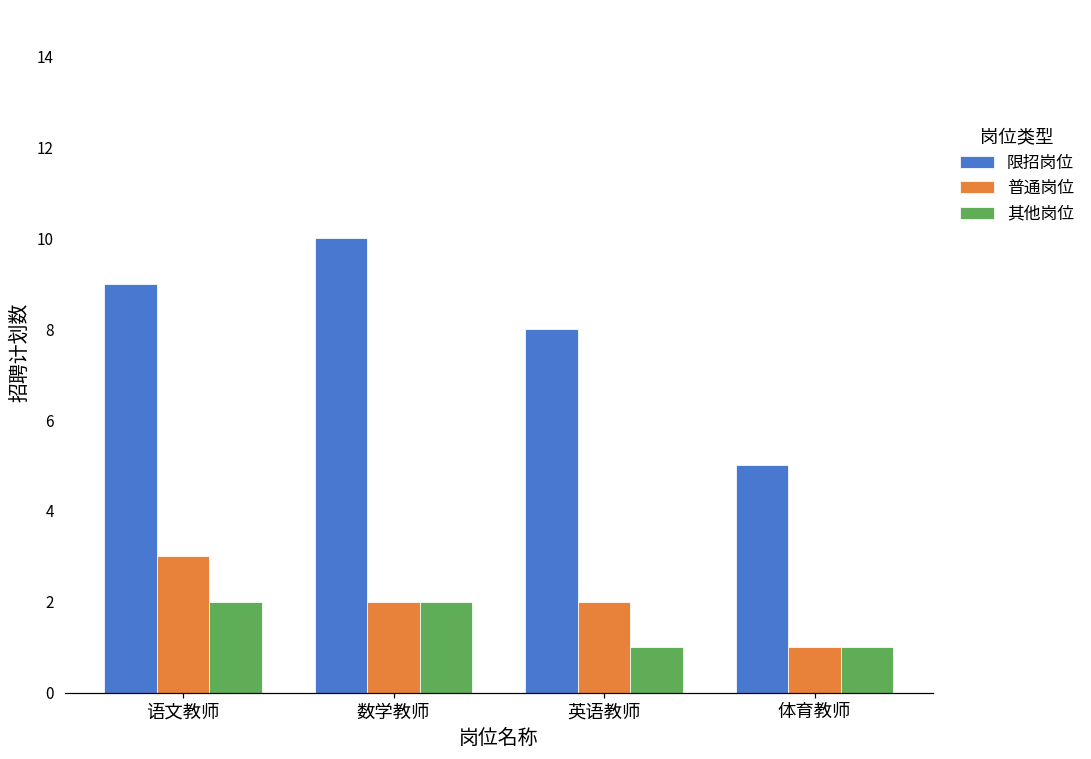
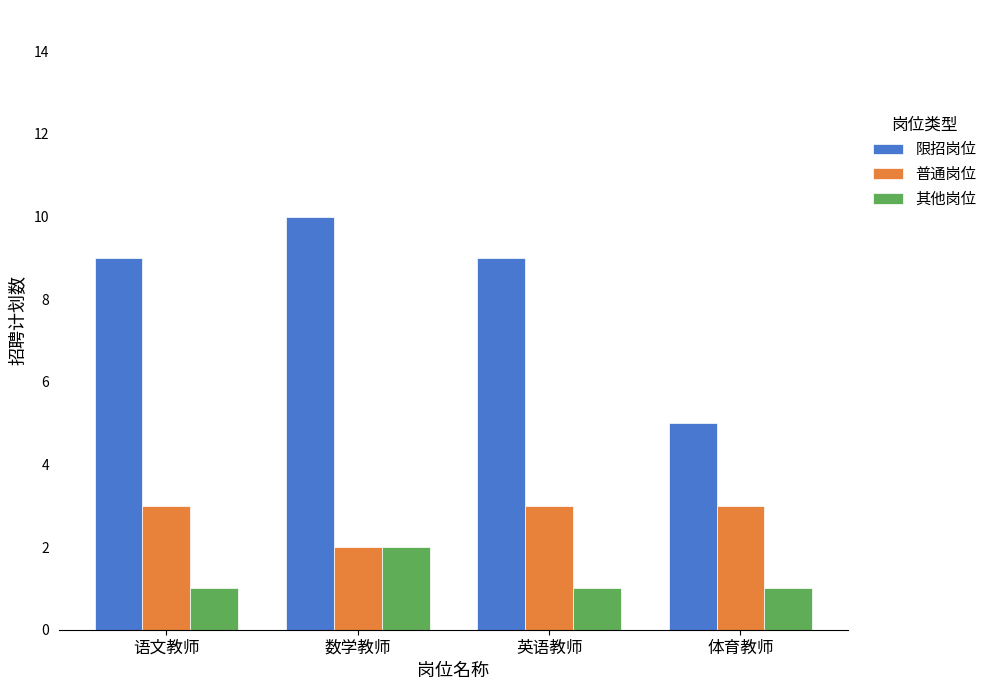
其他岗位, 语文教师: 2 -> 1
限招岗位, 英语教师: 8 -> 9
普通岗位, 英语教师: 2 -> 3
普通岗位, 体育教师: 1 -> 3
